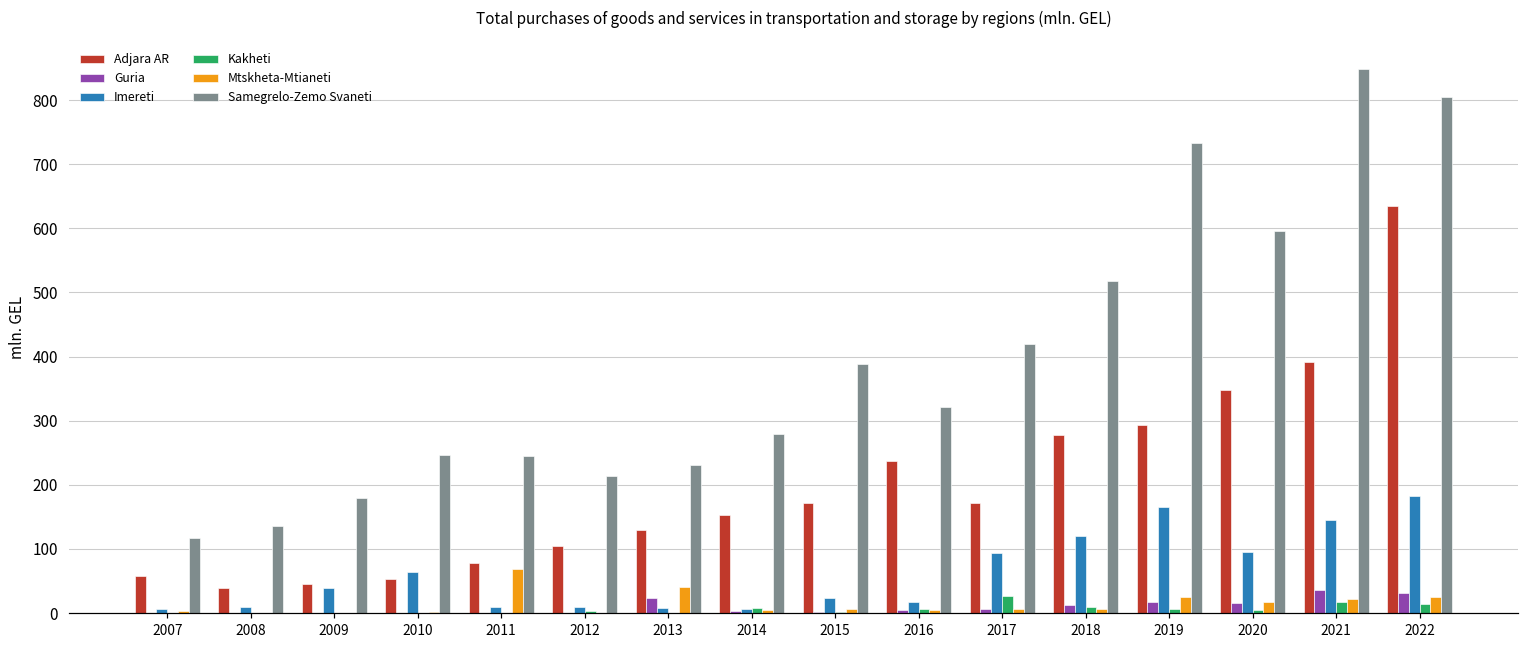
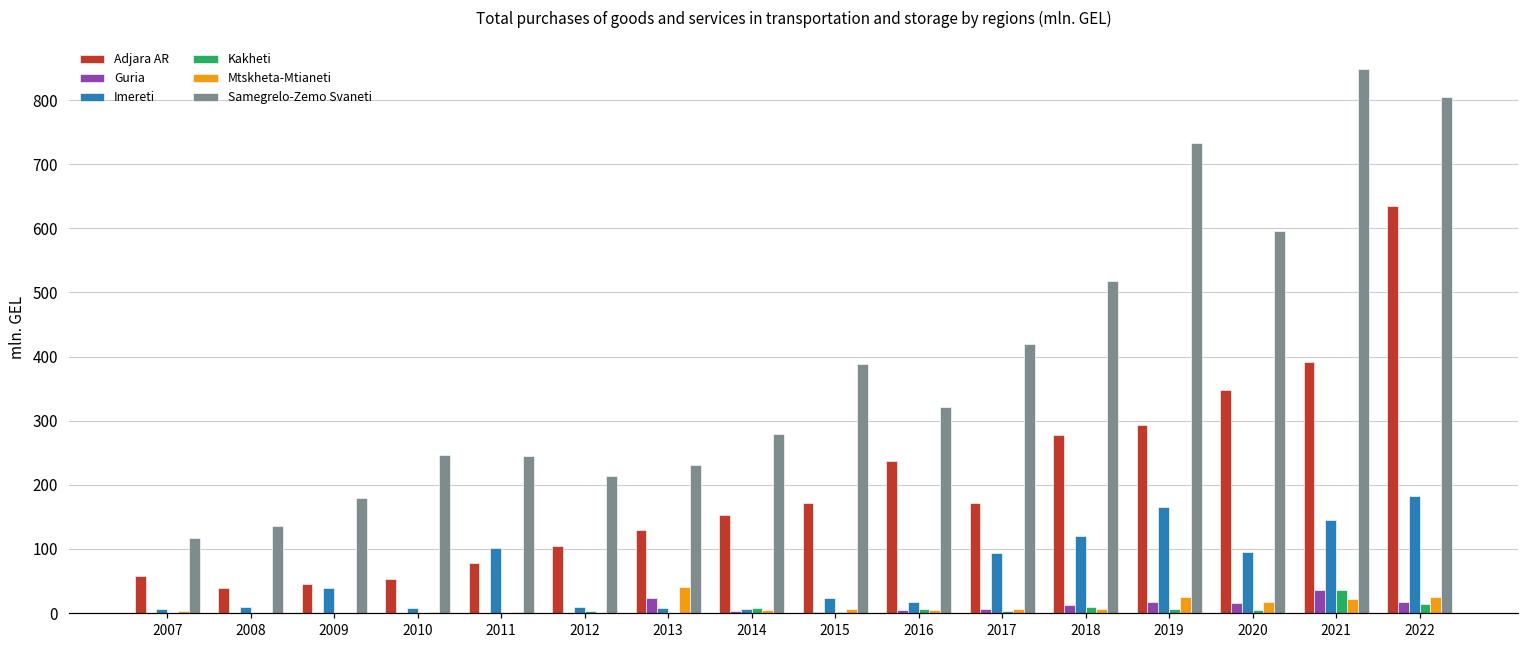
Imereti, 2010: 60 -> 10
Imereti, 2011: 10 -> 100
Mtskheta-Mtianeti, 2011: 70 -> 0
Kakheti, 2017: 30 -> 0
Kakheti, 2021: 20 -> 40
Guria, 2022: 30 -> 20
